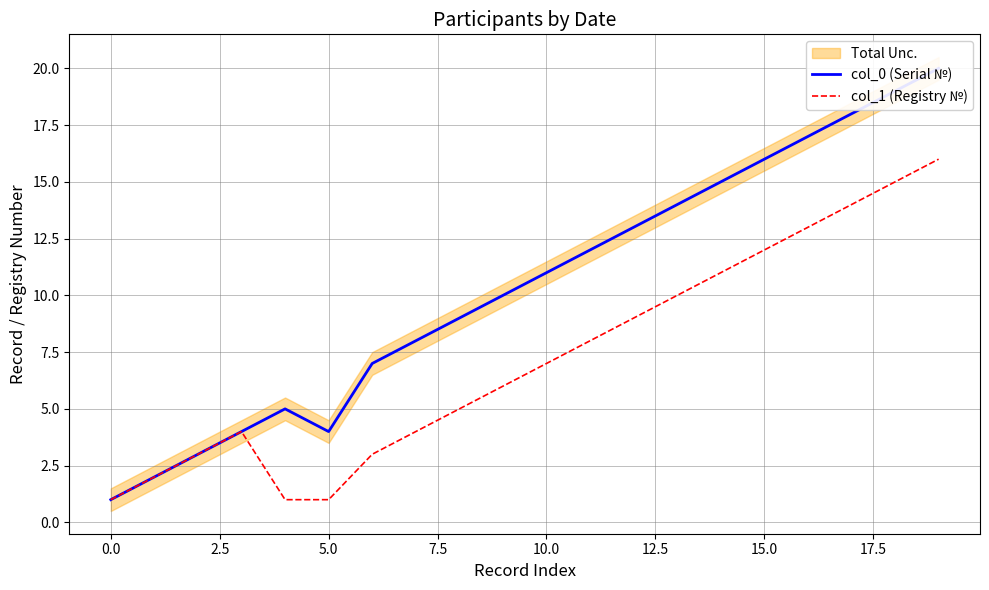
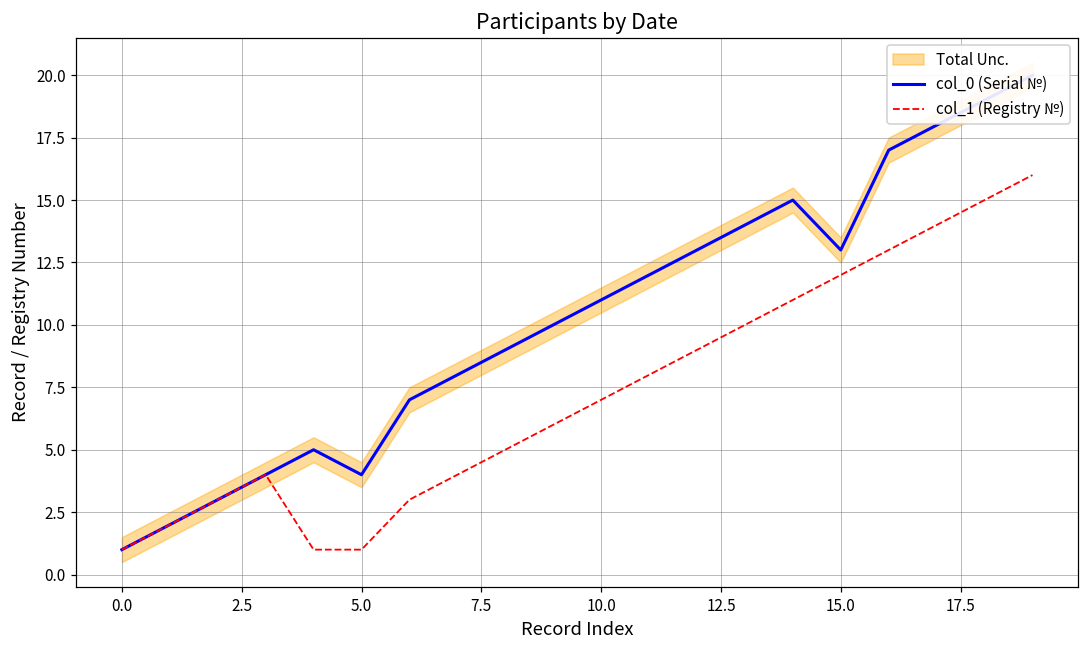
col_0 (Serial №), 15.0: 16 -> 13
